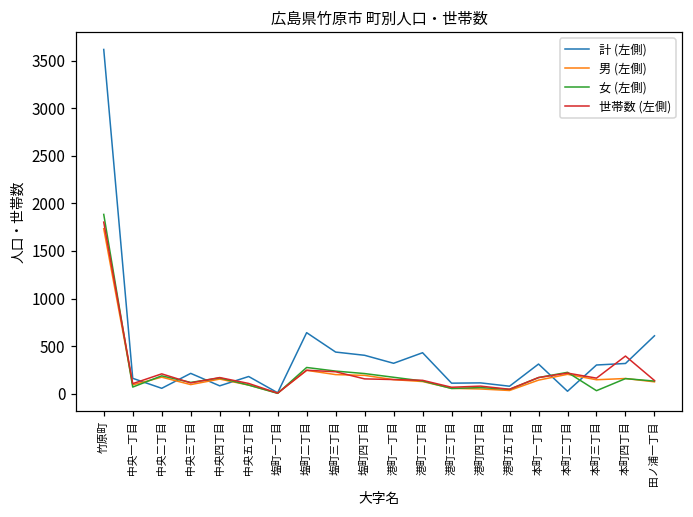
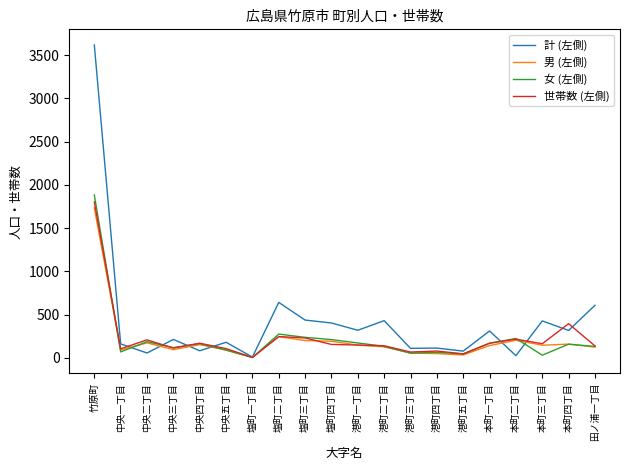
計 (左側), 本町三丁目: 300 -> 400
